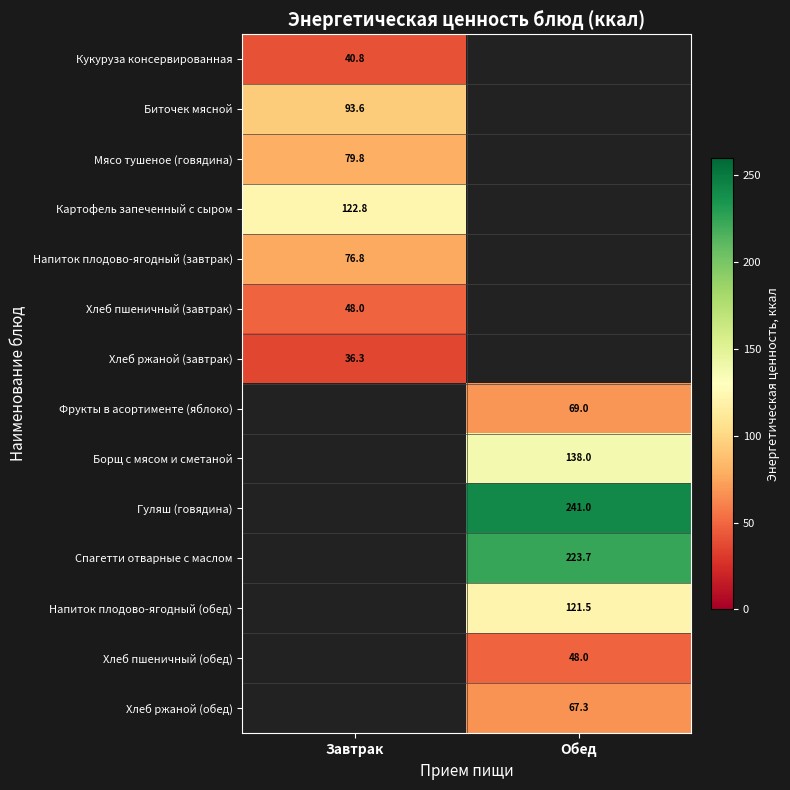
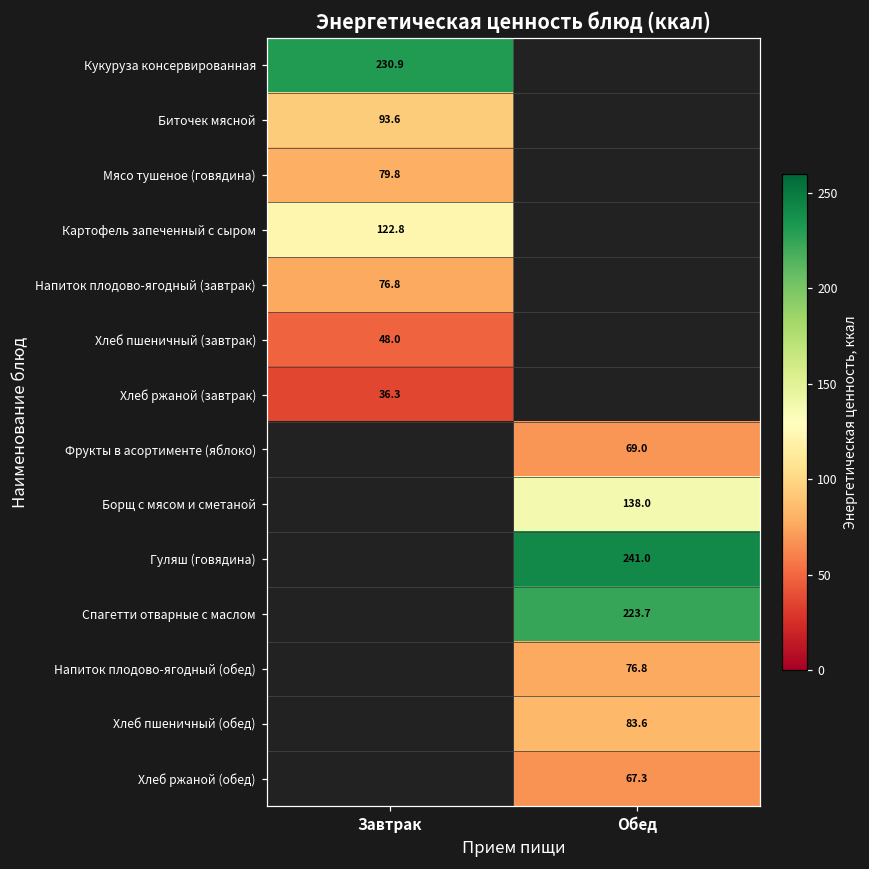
Кукуруза консервированная, Завтрак: 40.8 -> 230.9
Напиток плодово-ягодный (обед), Обед: 121.5 -> 76.8
Хлеб пшеничный (обед), Обед: 48.0 -> 83.6
